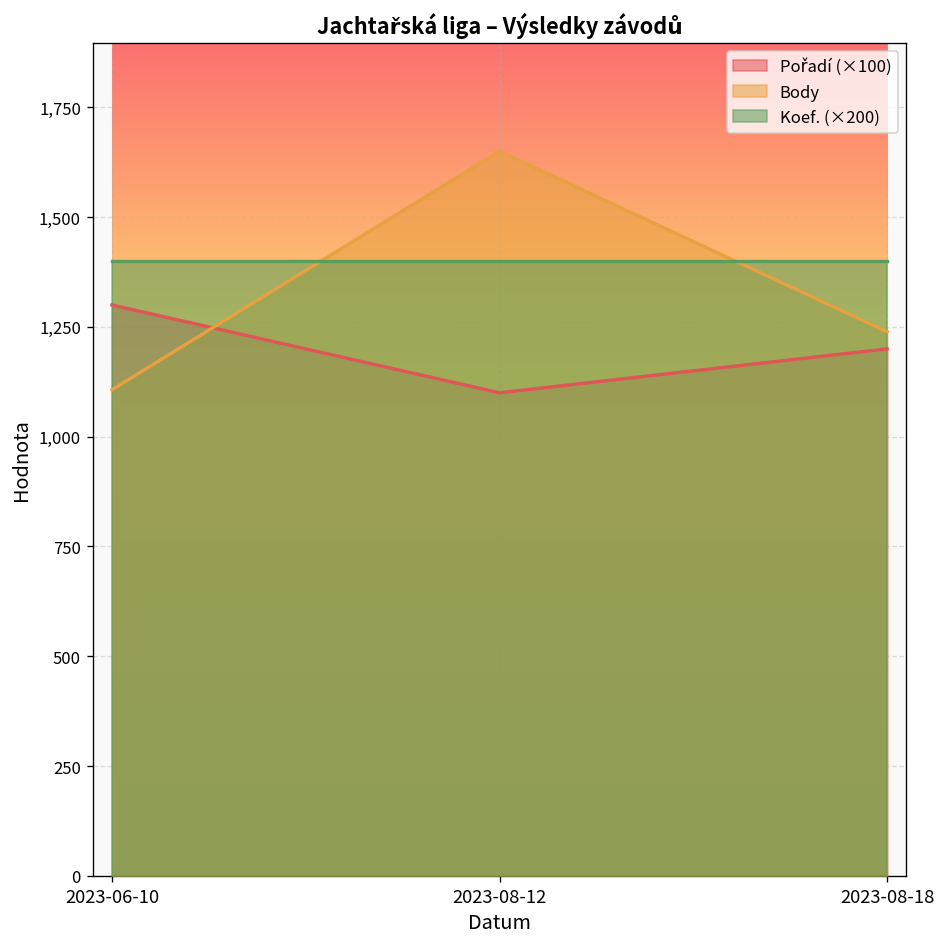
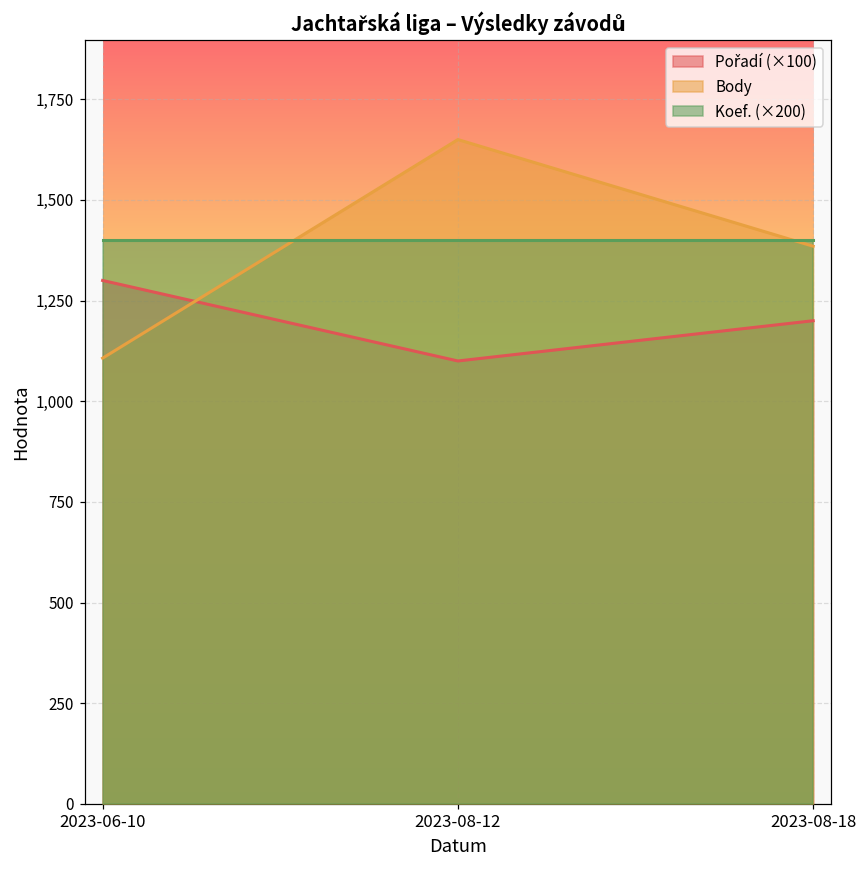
Body, 2023-08-18: 1,240 -> 1,390
